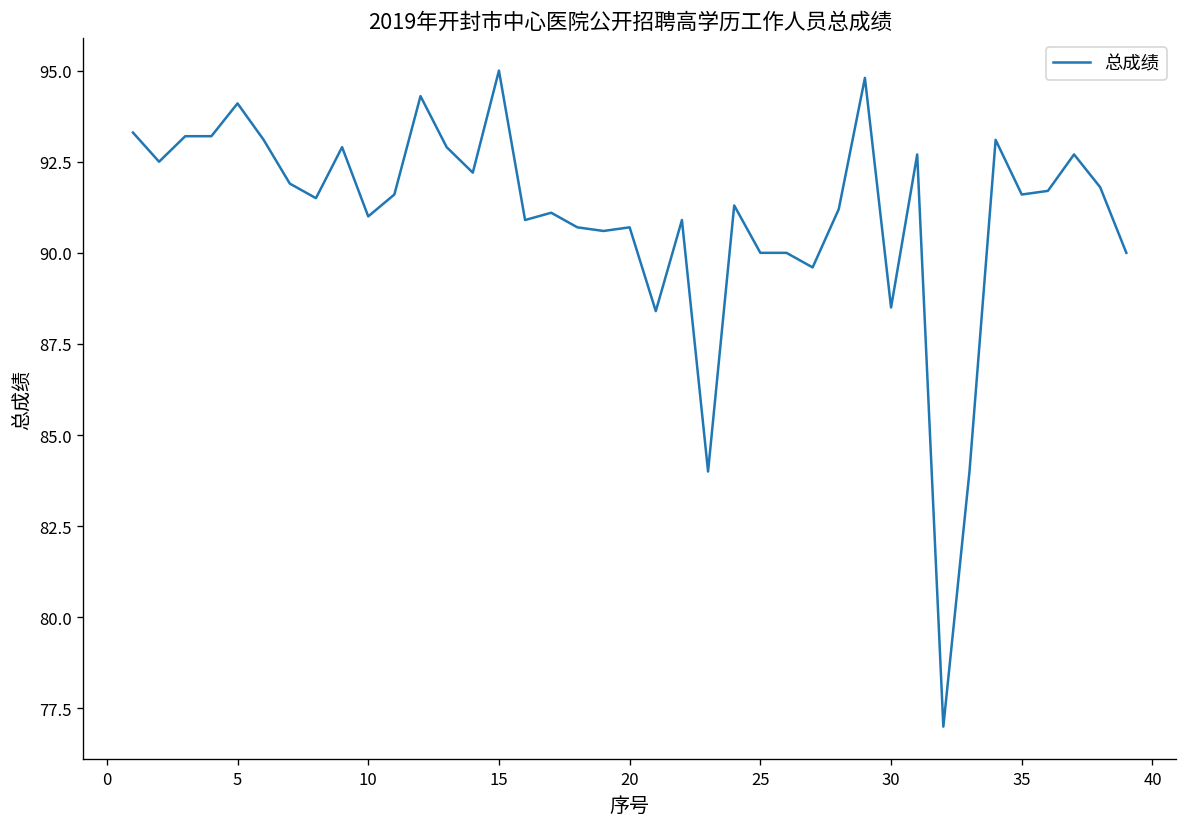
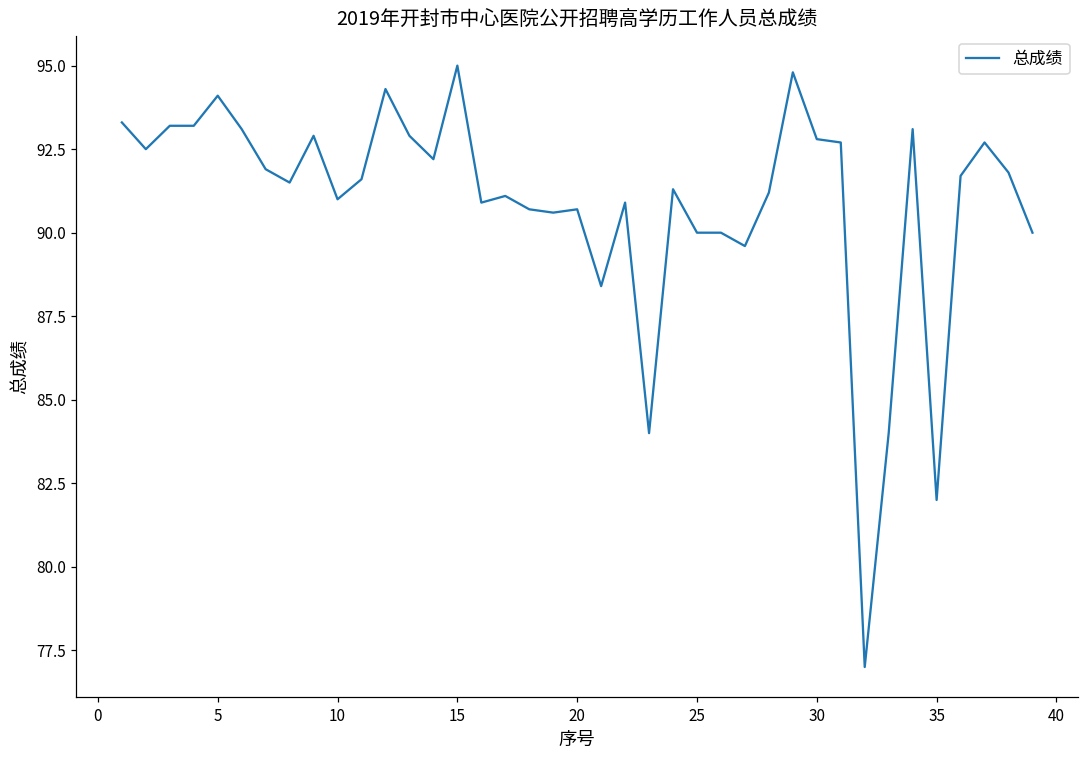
30: 88.5 -> 92.8
35: 91.6 -> 82.0
